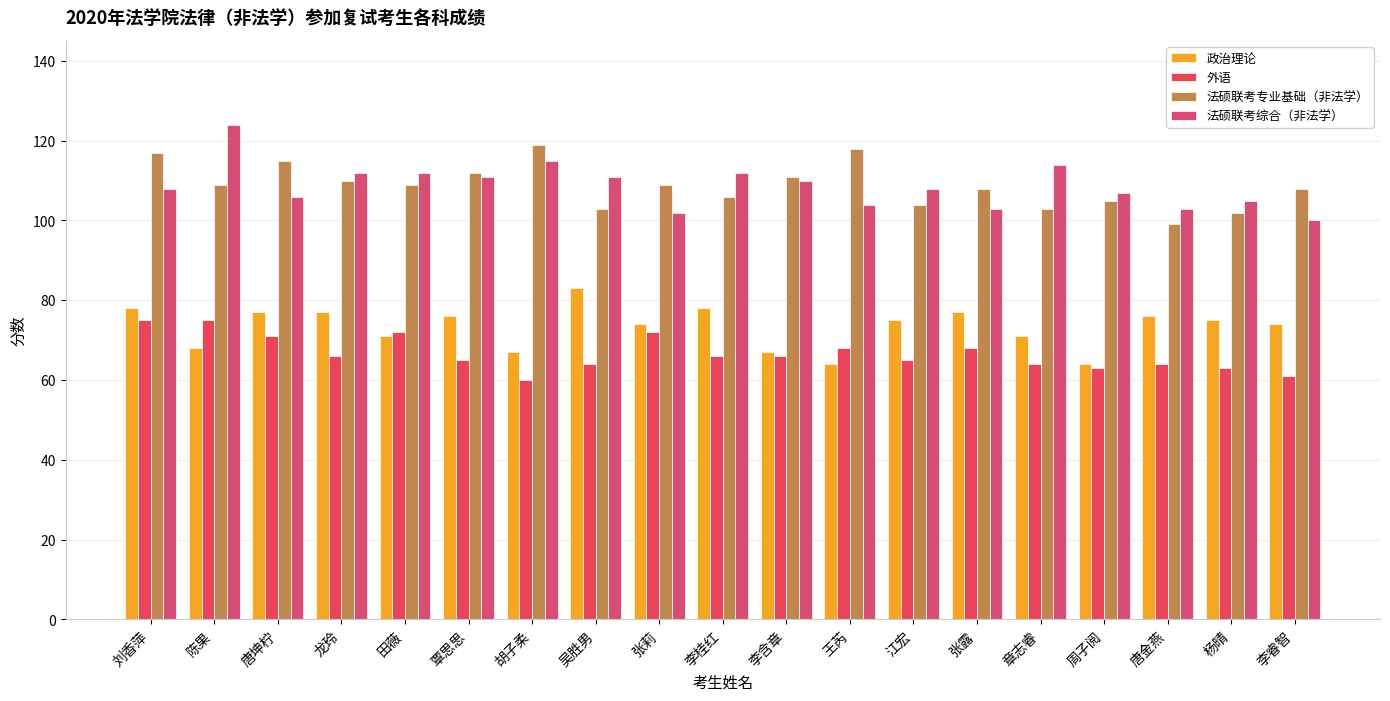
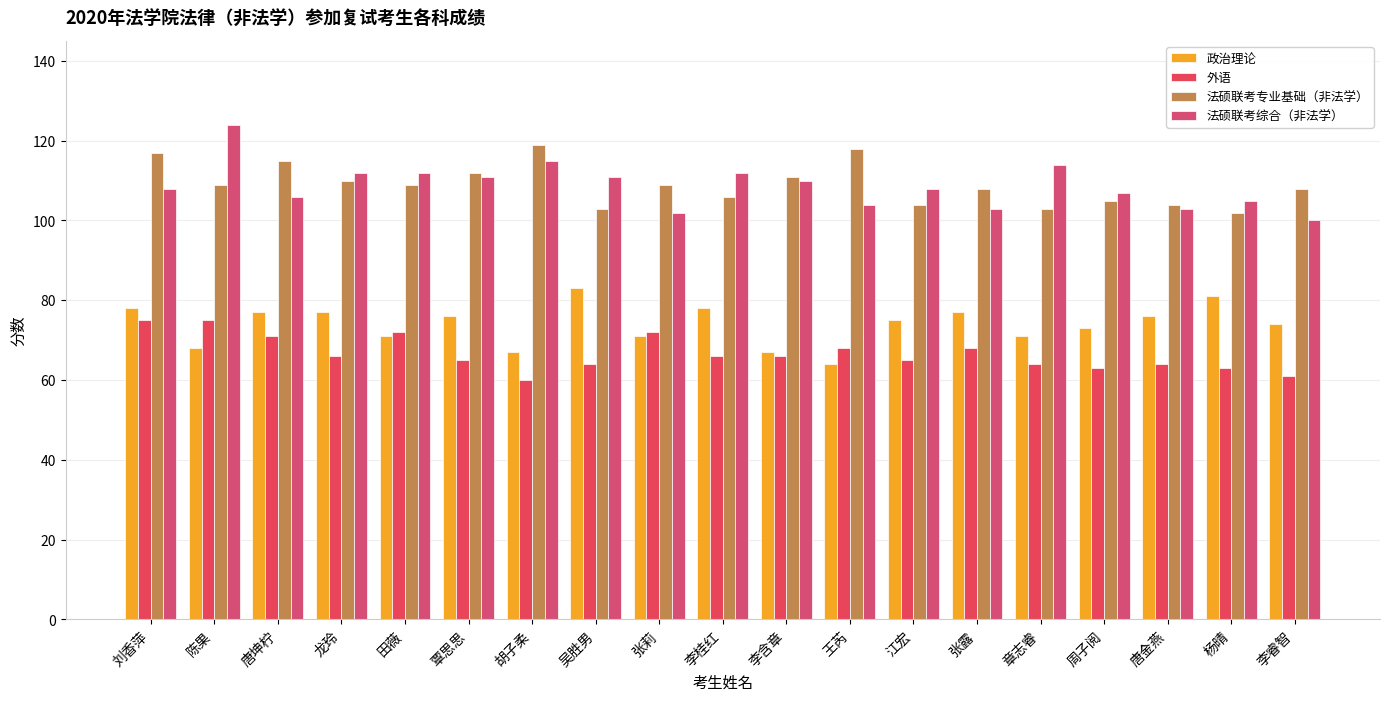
政治理论, 张莉: 74 -> 71
政治理论, 周子阅: 64 -> 73
法硕联考专业基础（非法学）, 唐金燕: 99 -> 104
政治理论, 杨晴: 75 -> 81
